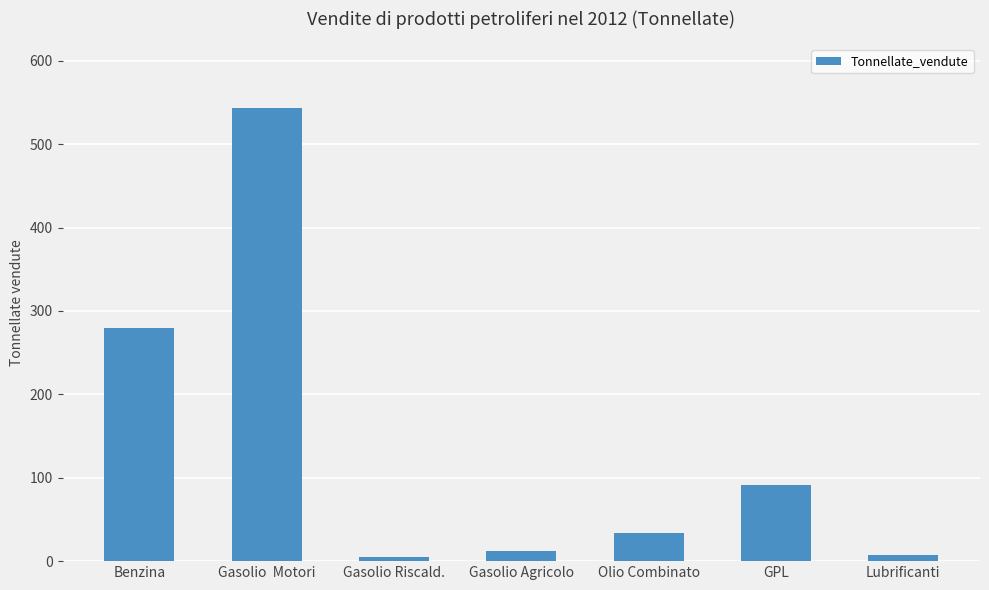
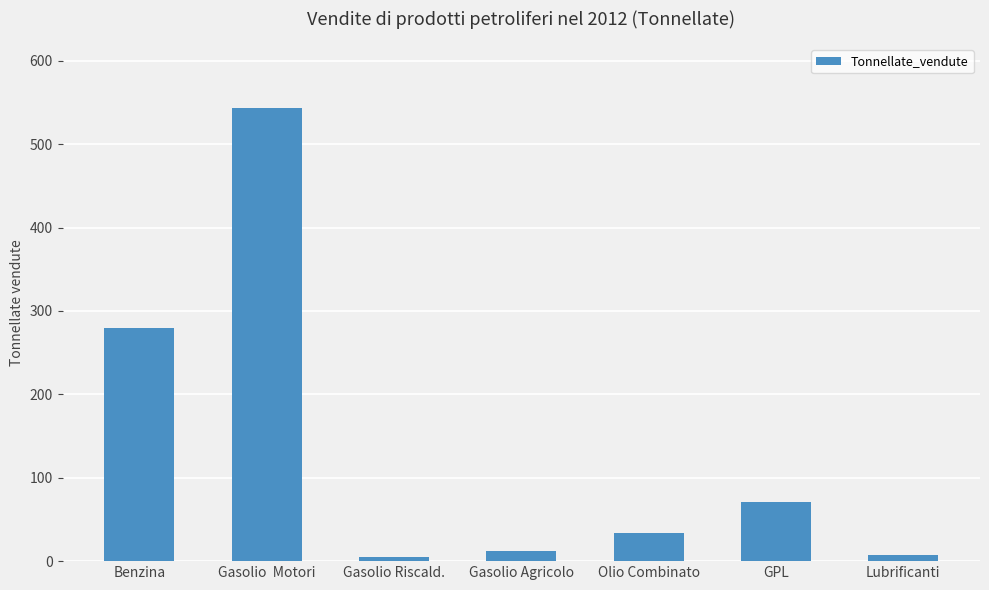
GPL: 90 -> 70
